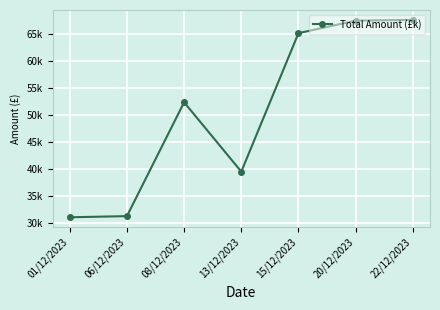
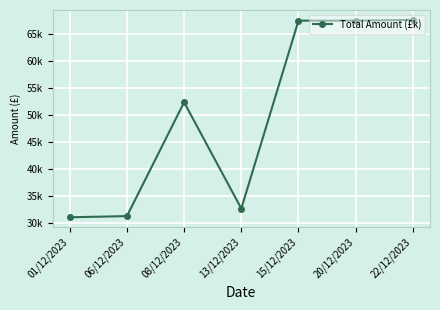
13/12/2023: 39000 -> 33000
15/12/2023: 65000 -> 67000
